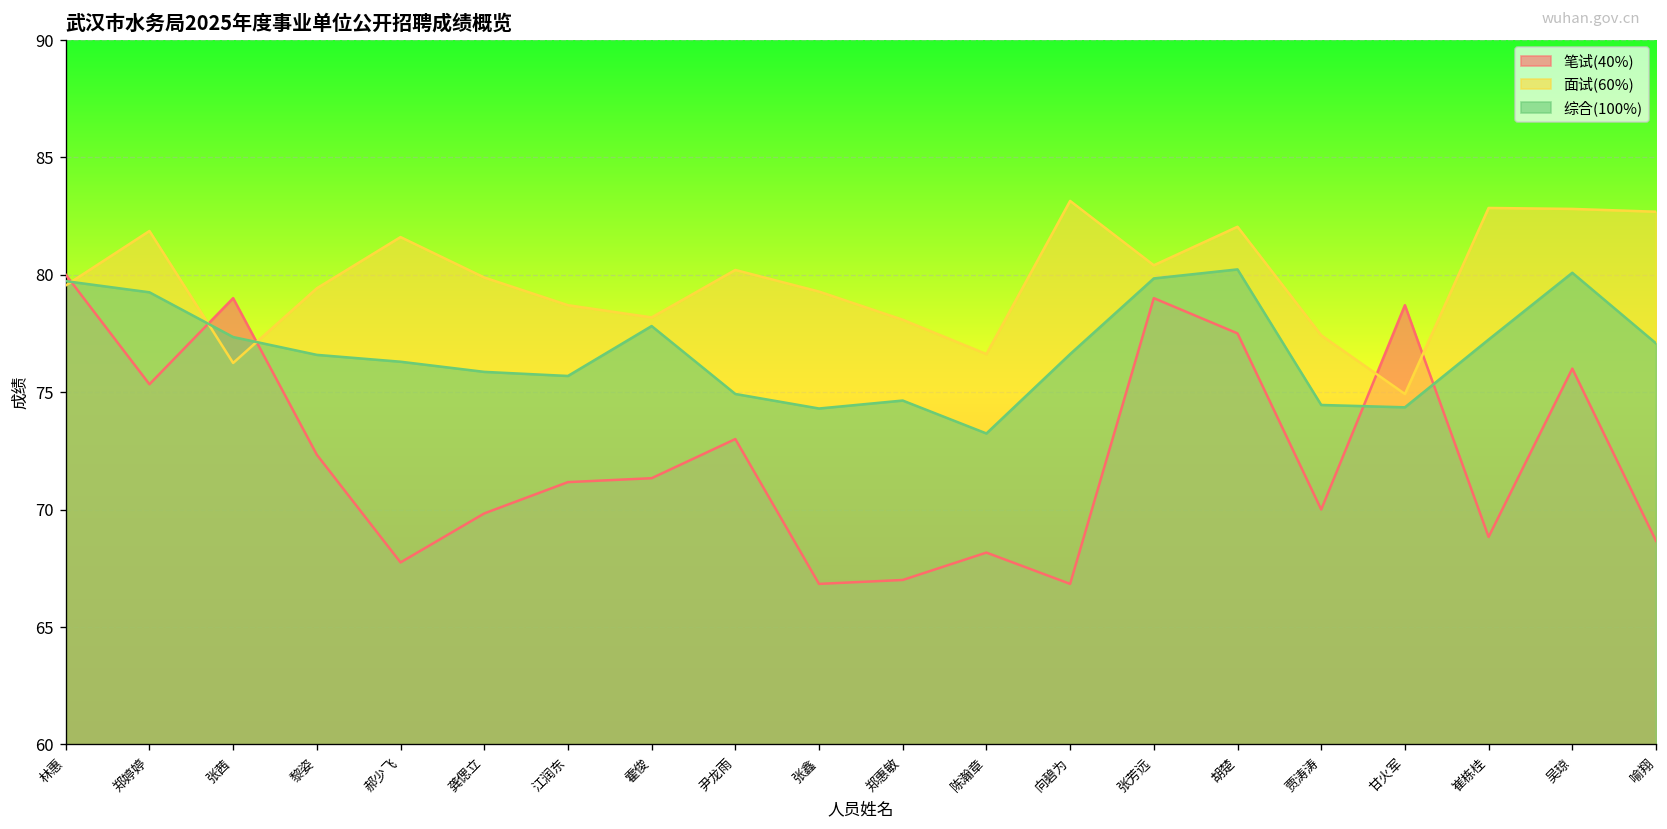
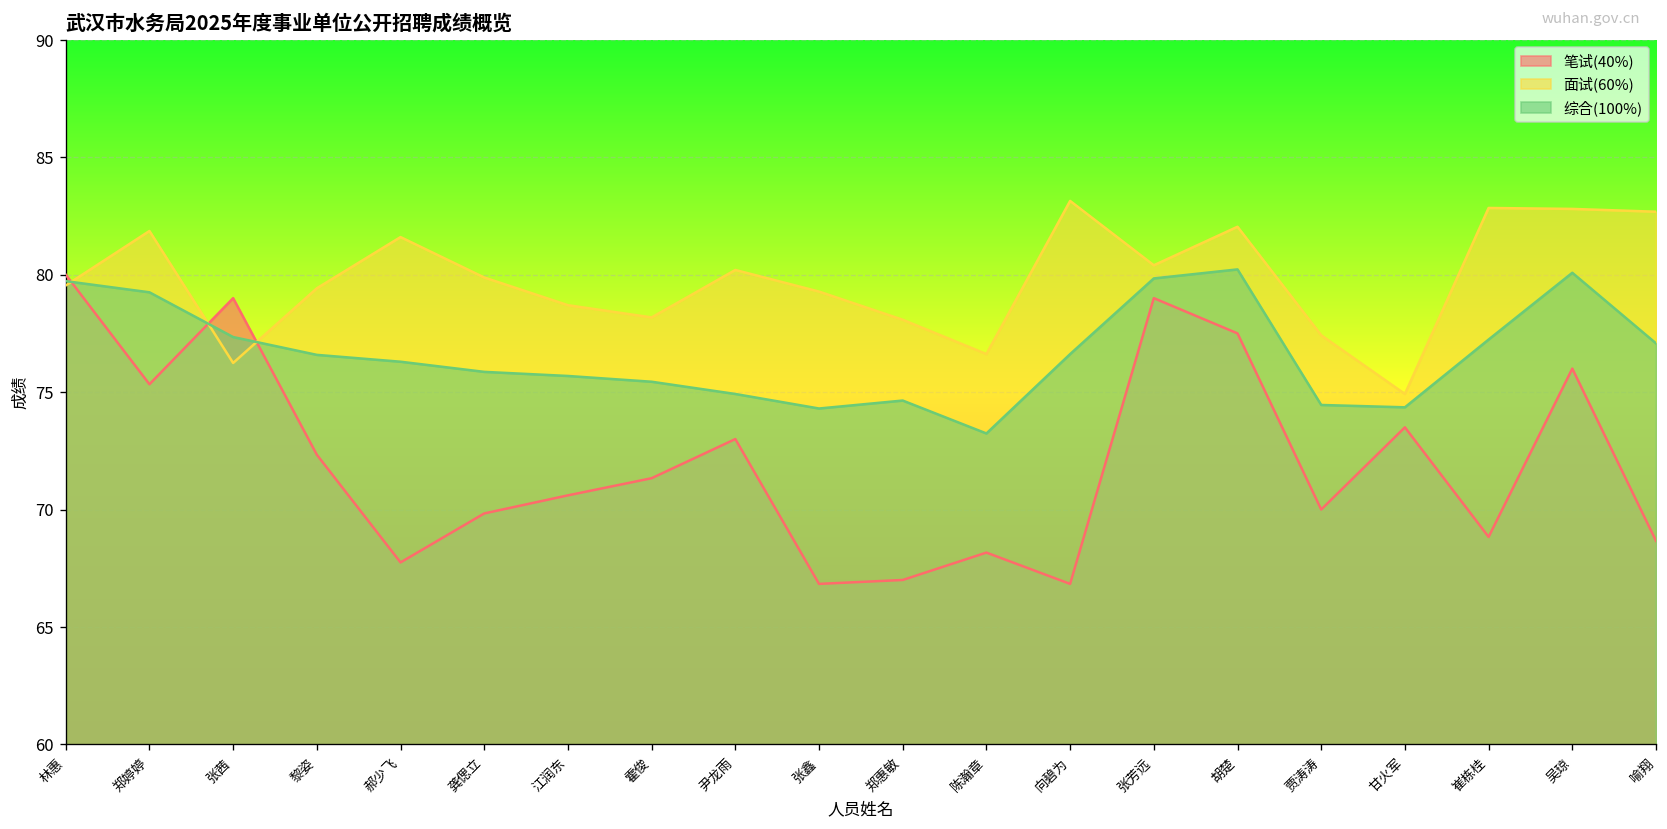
笔试(40%), 江润东: 71.2 -> 70.6
综合(100%), 霍俊: 77.8 -> 75.4
笔试(40%), 甘火军: 78.7 -> 73.5
